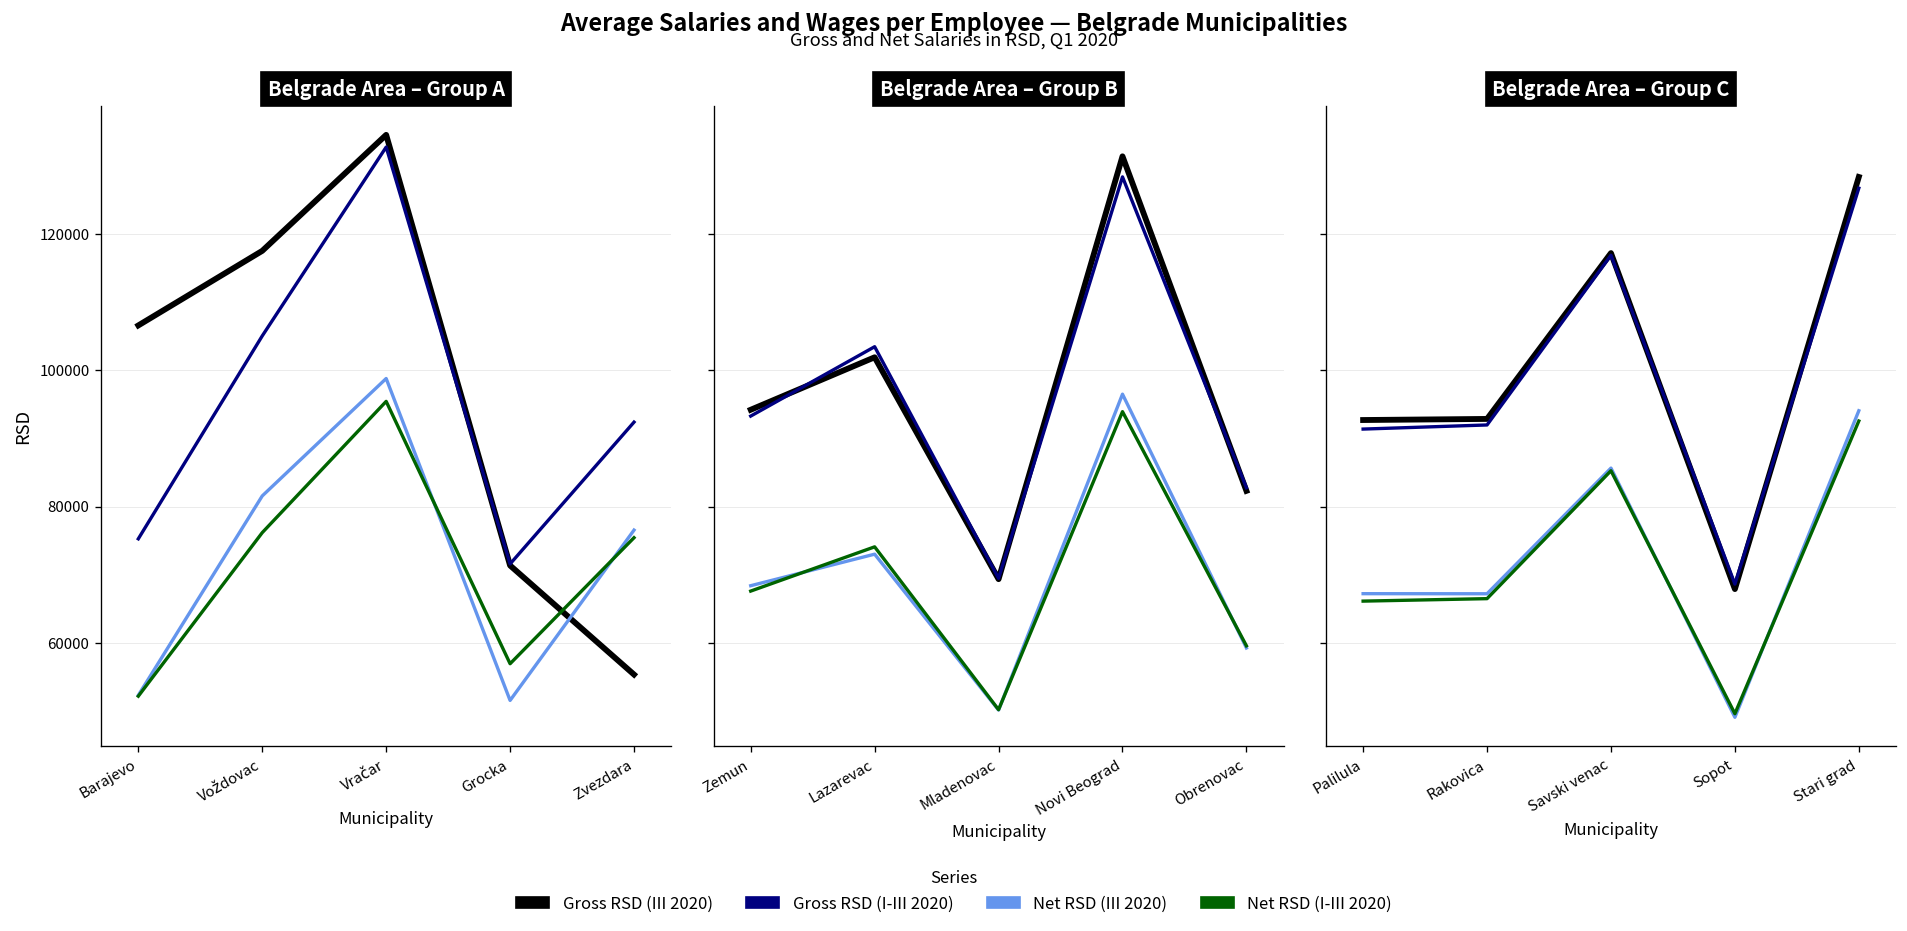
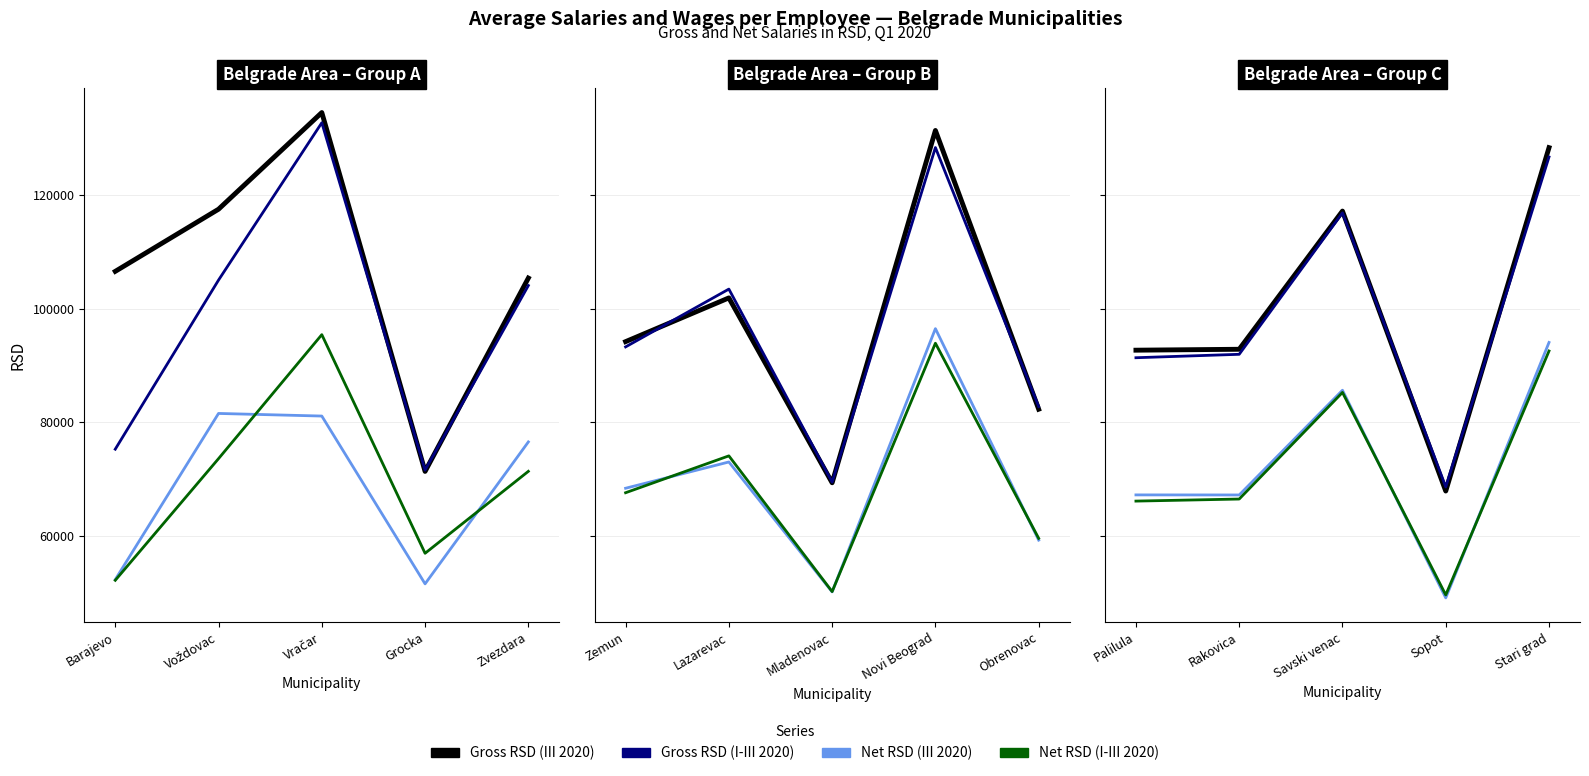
Belgrade Area – Group A, Net RSD (I-III 2020), Voždovac: 76000 -> 74000
Belgrade Area – Group A, Net RSD (III 2020), Vračar: 99000 -> 81000
Belgrade Area – Group A, Gross RSD (III 2020), Zvezdara: 55000 -> 105000
Belgrade Area – Group A, Gross RSD (I-III 2020), Zvezdara: 92000 -> 104000
Belgrade Area – Group A, Net RSD (I-III 2020), Zvezdara: 75000 -> 71000
